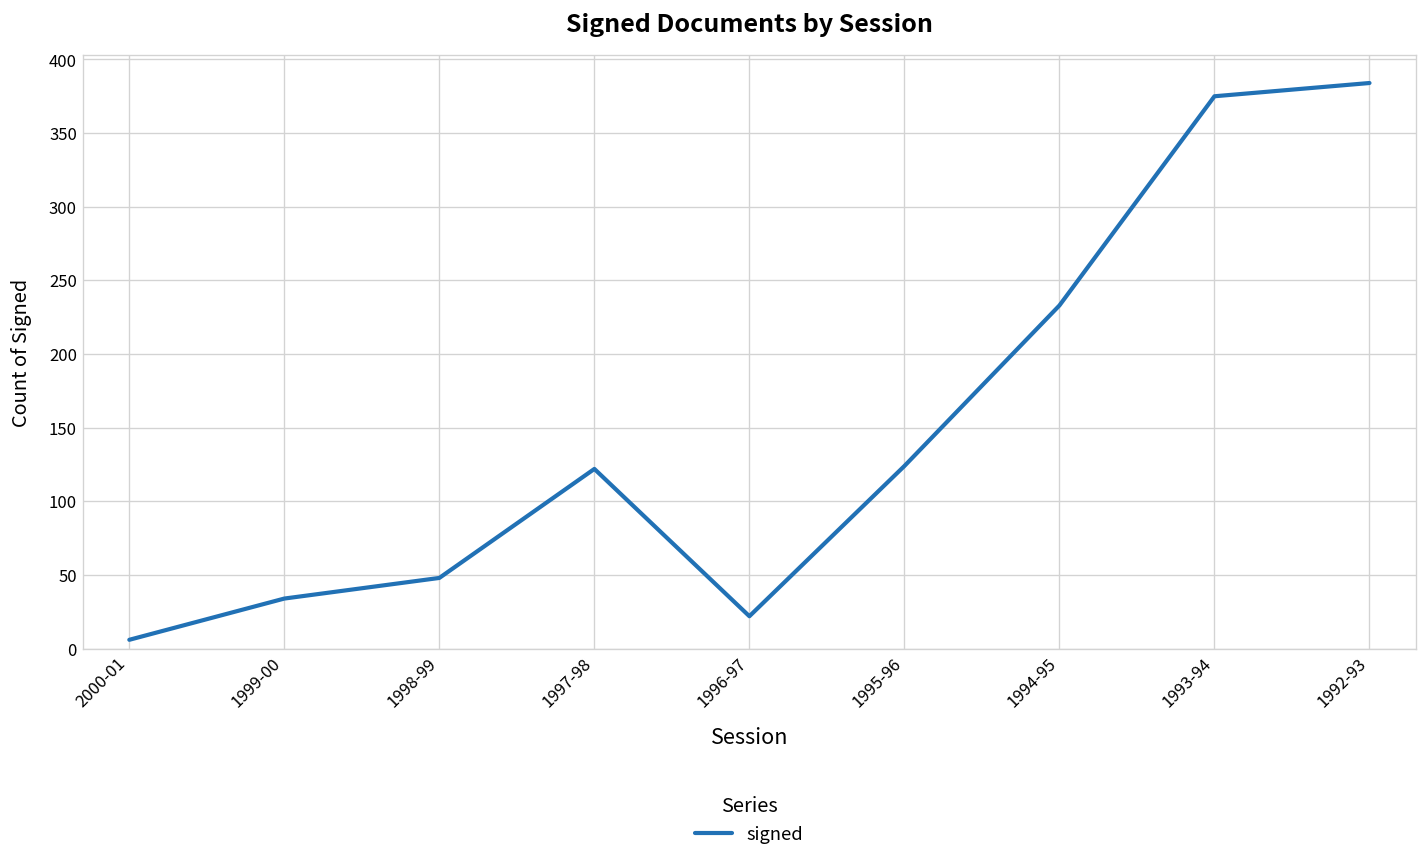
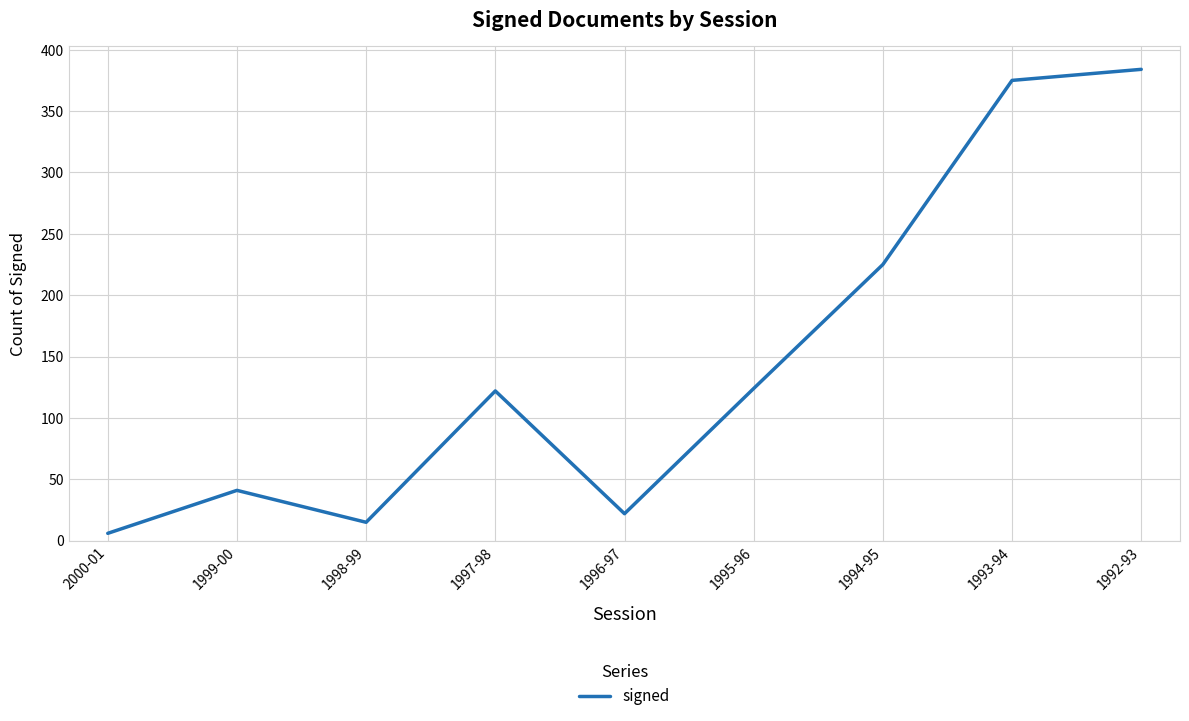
1999-00: 34 -> 41
1998-99: 48 -> 15
1994-95: 233 -> 225
